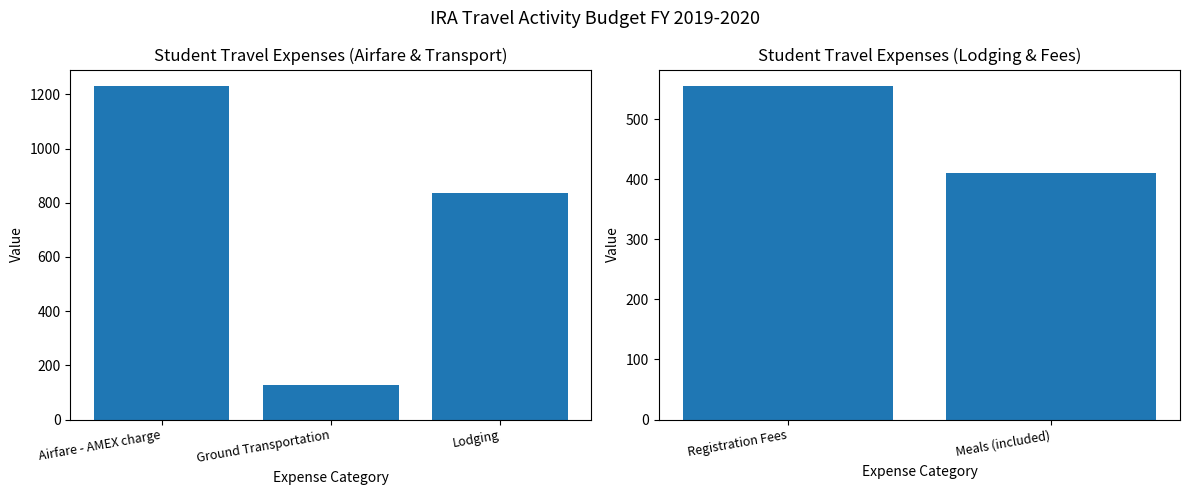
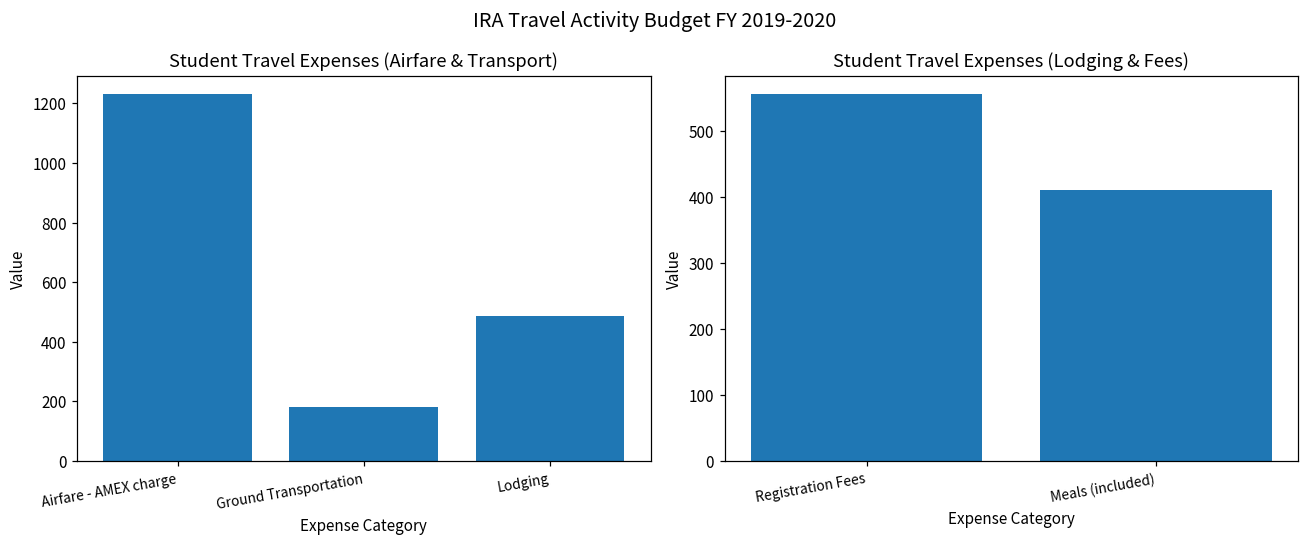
Student Travel Expenses (Airfare & Transport), Ground Transportation: 130 -> 180
Student Travel Expenses (Airfare & Transport), Lodging: 840 -> 490
